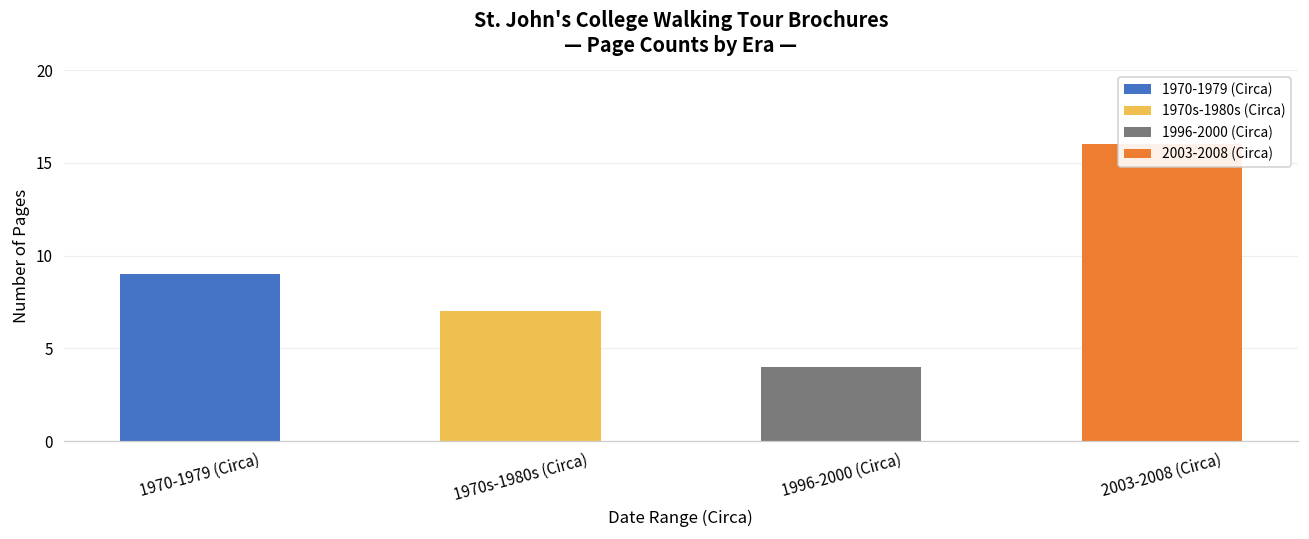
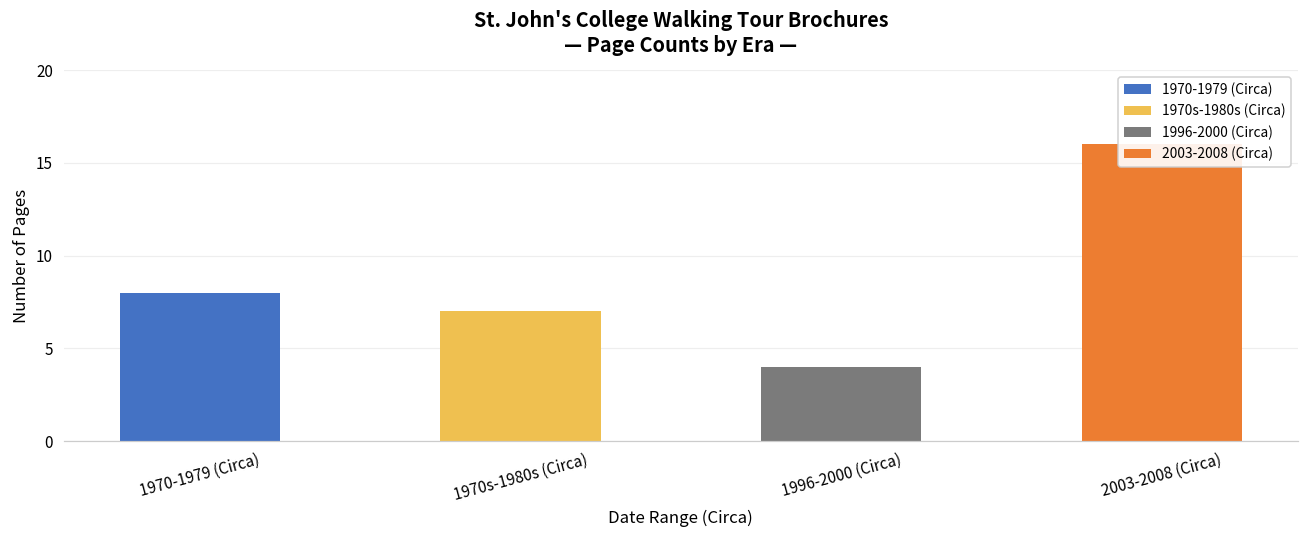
1970-1979 (Circa): 9 -> 8
